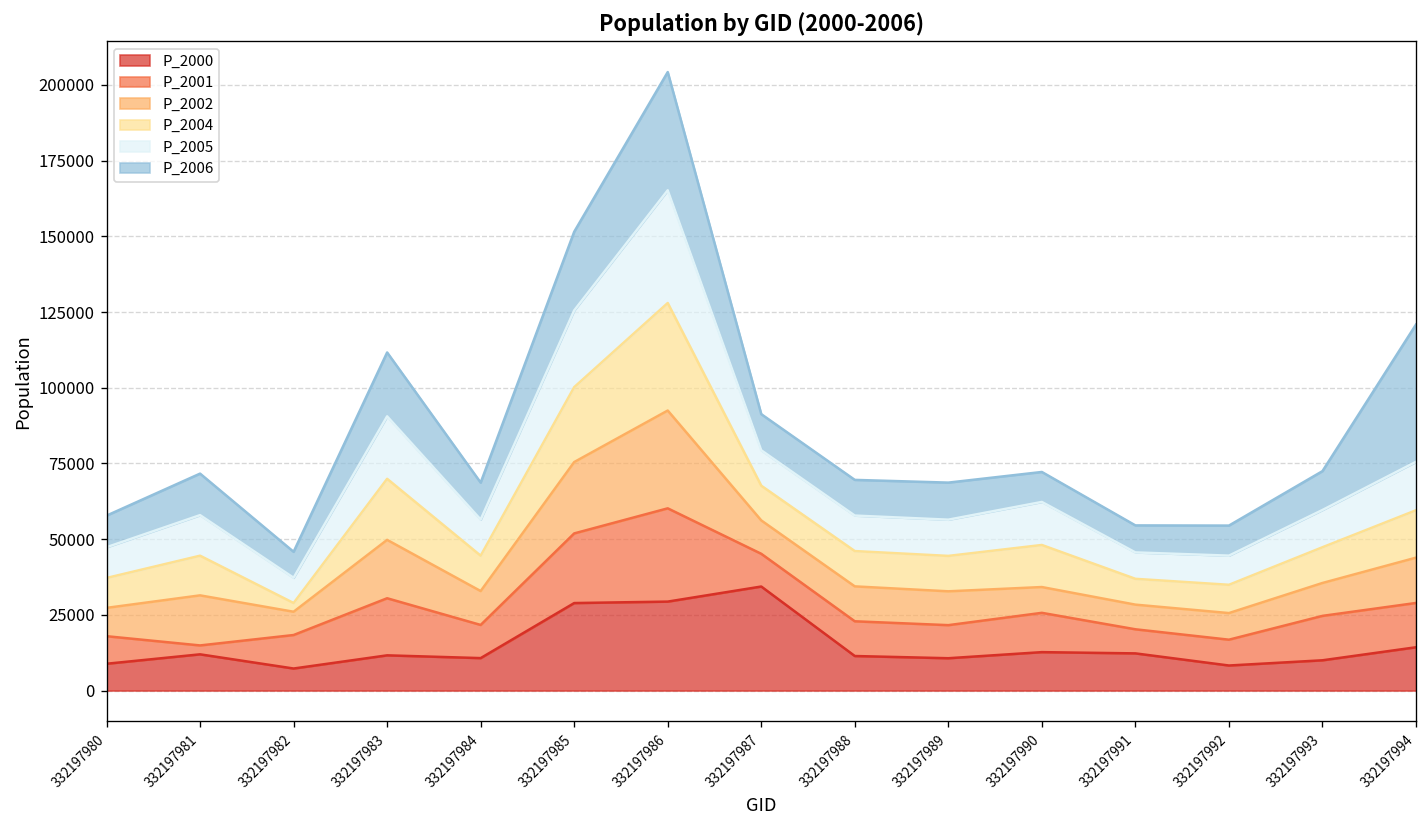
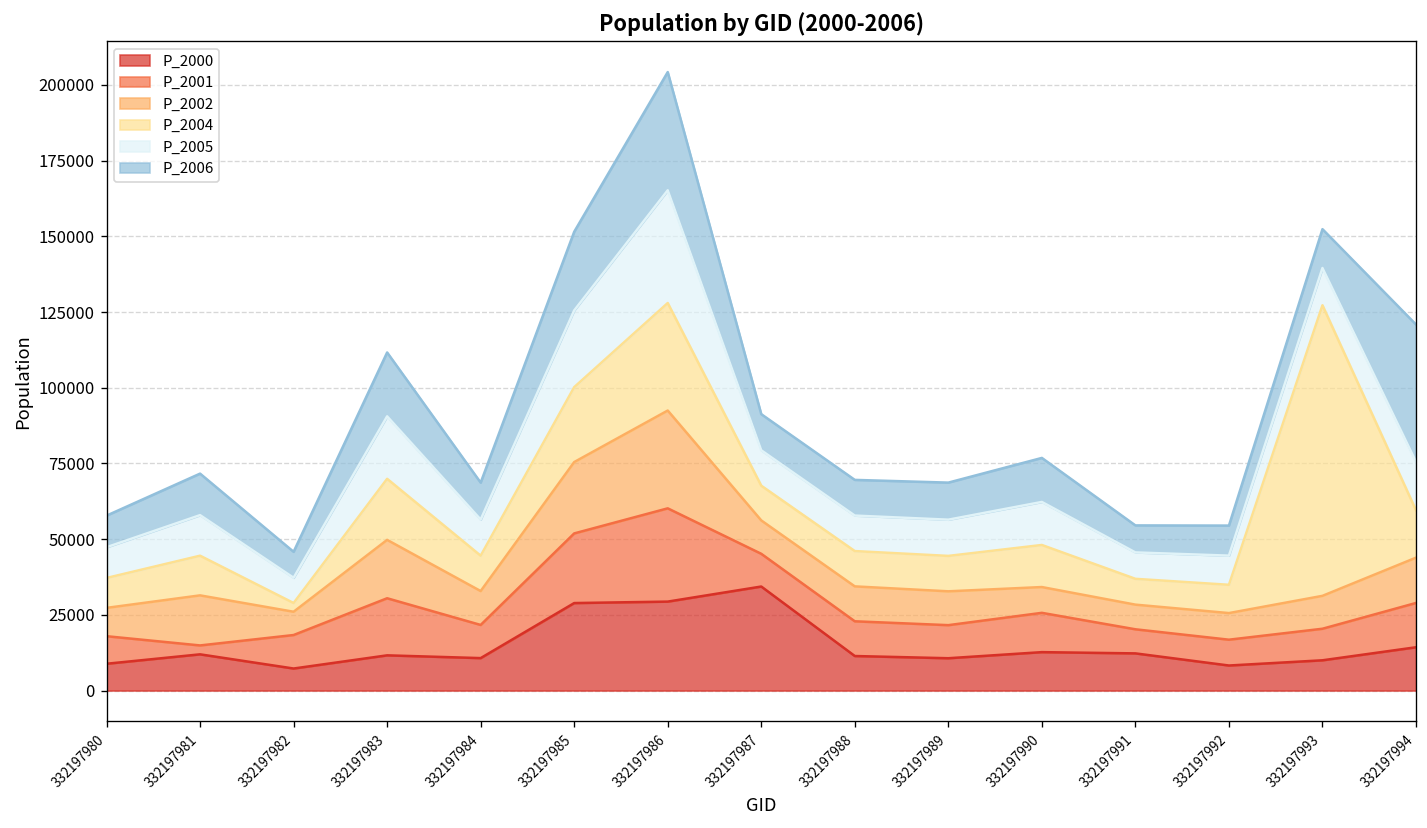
P_2006, 332197990: 10000 -> 15000
P_2001, 332197993: 15000 -> 10000
P_2004, 332197993: 12000 -> 96000
